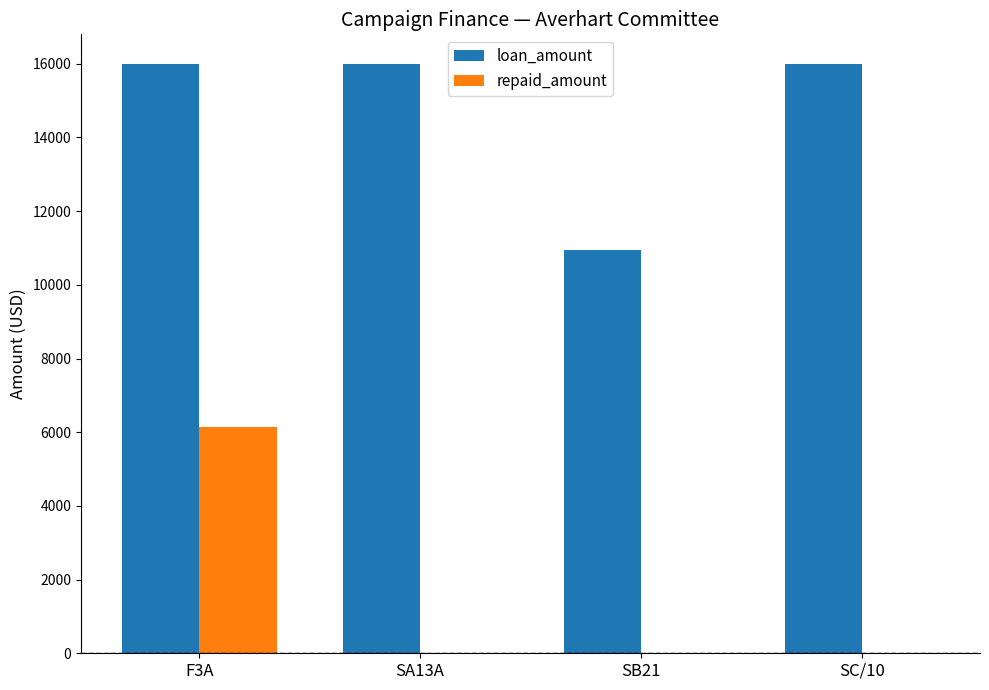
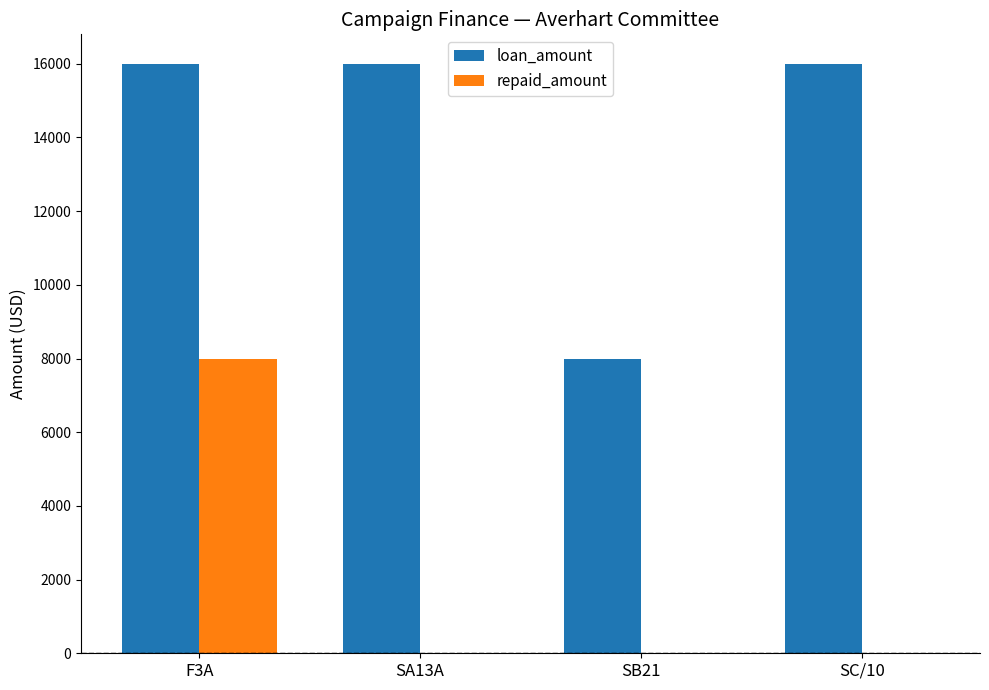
repaid_amount, F3A: 6100 -> 8000
loan_amount, SB21: 10900 -> 8000
